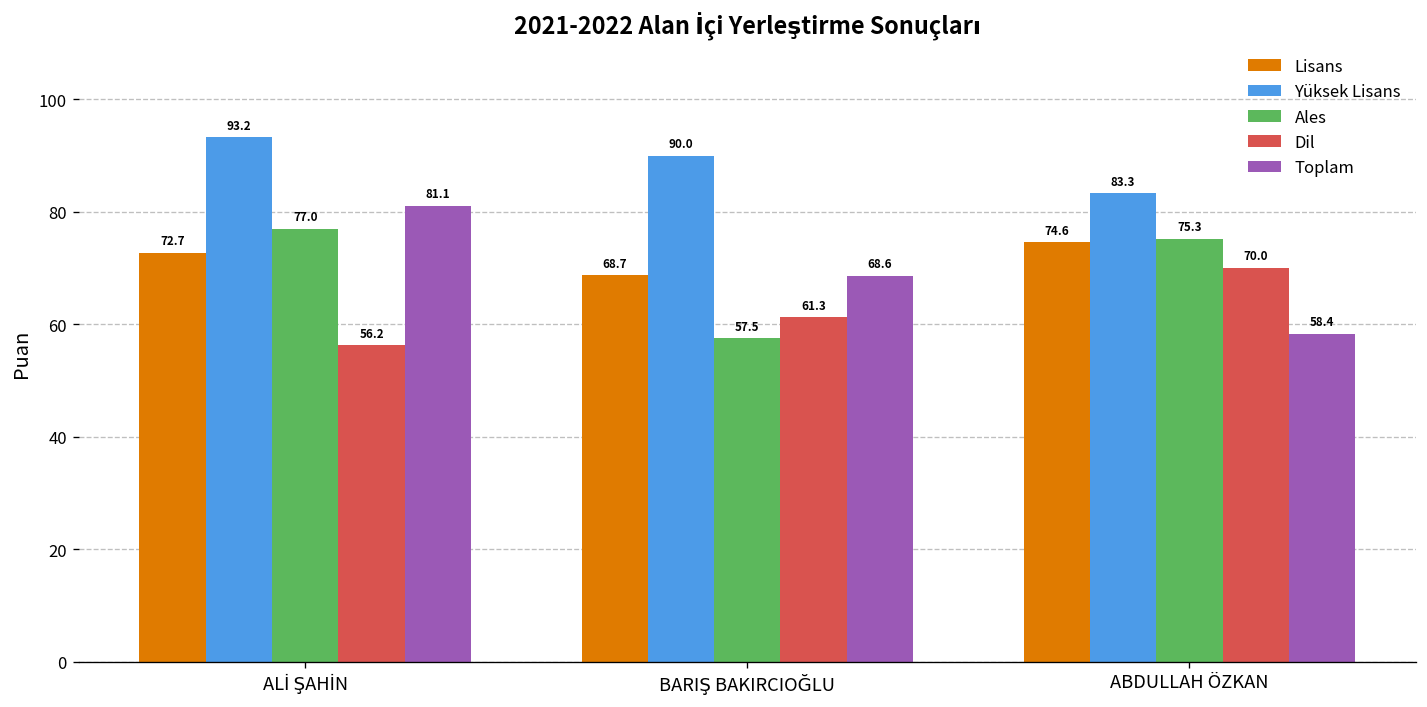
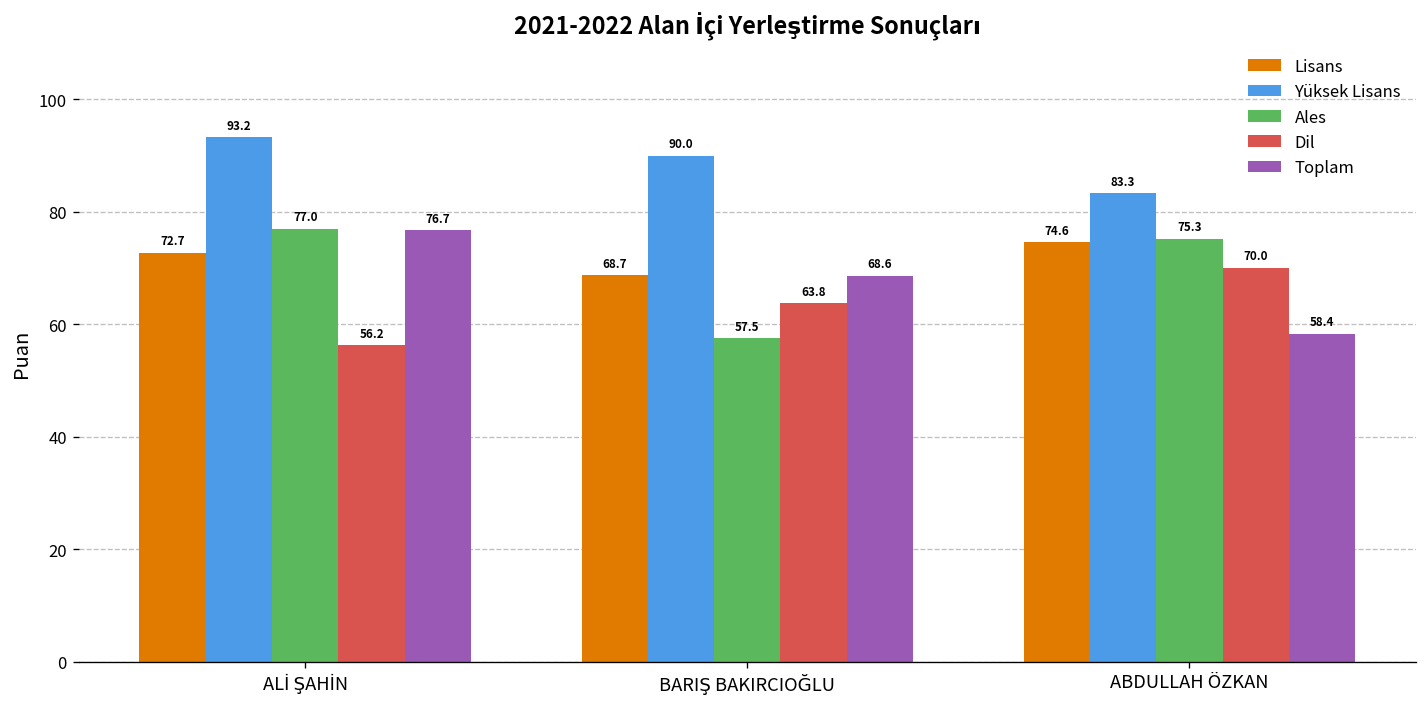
Toplam, ALİ ŞAHİN: 81.1 -> 76.7
Dil, BARIŞ BAKIRCIOĞLU: 61.3 -> 63.8
